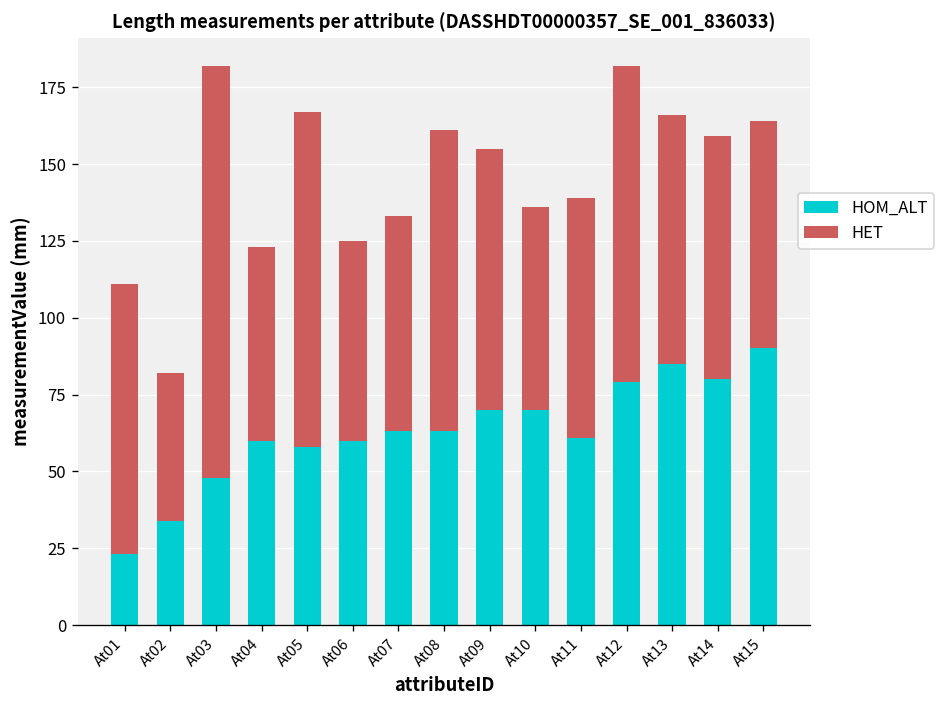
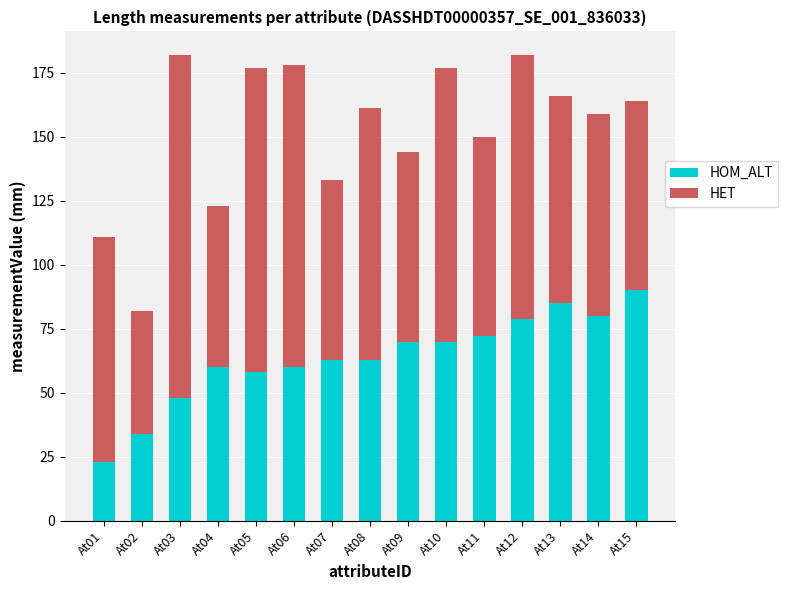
HET, At05: 109 -> 119
HET, At06: 65 -> 118
HET, At09: 85 -> 74
HET, At10: 66 -> 107
HOM_ALT, At11: 61 -> 72
